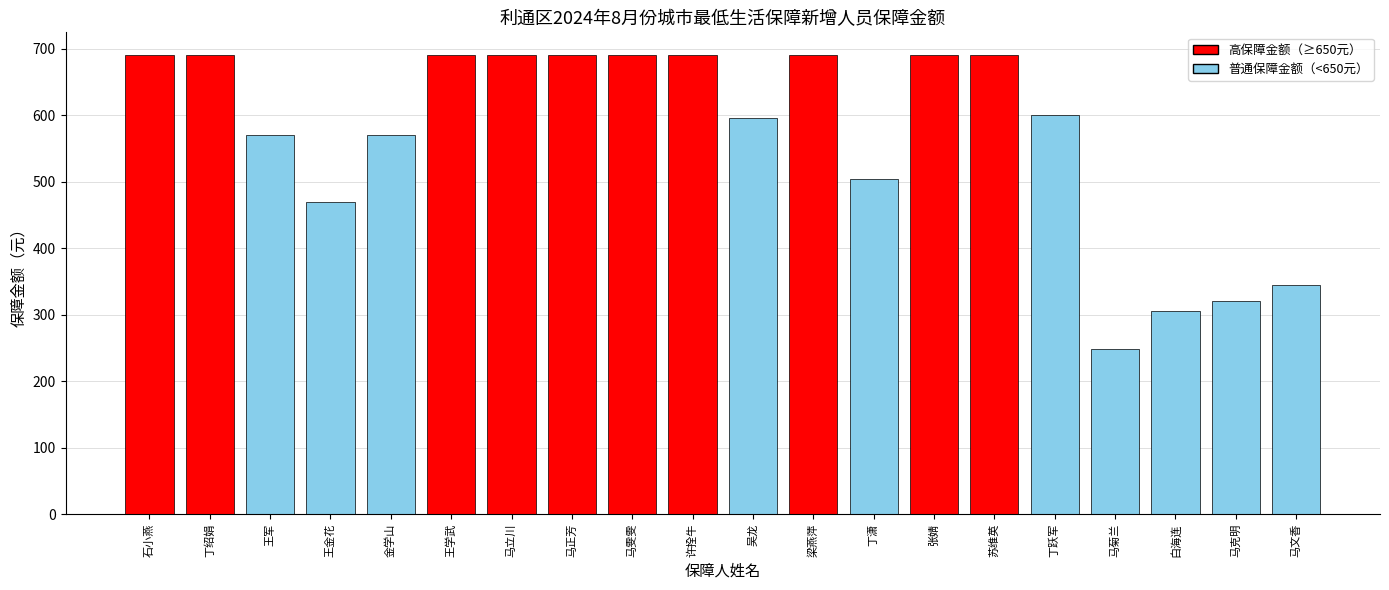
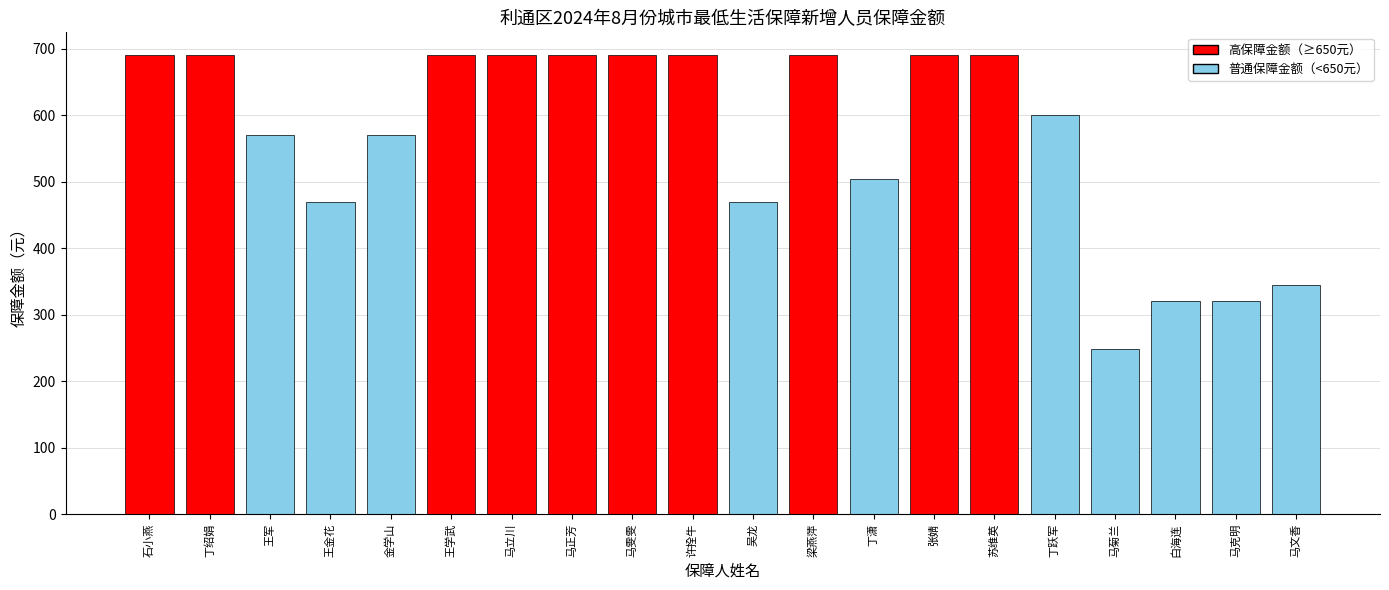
吴龙: 600 -> 470
白海连: 310 -> 320
